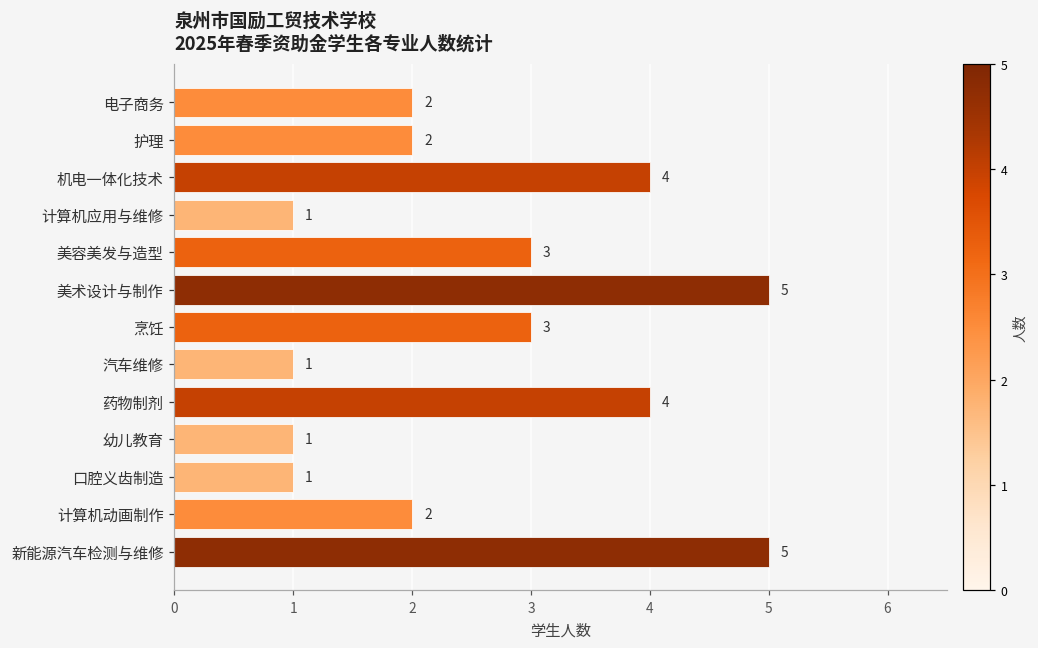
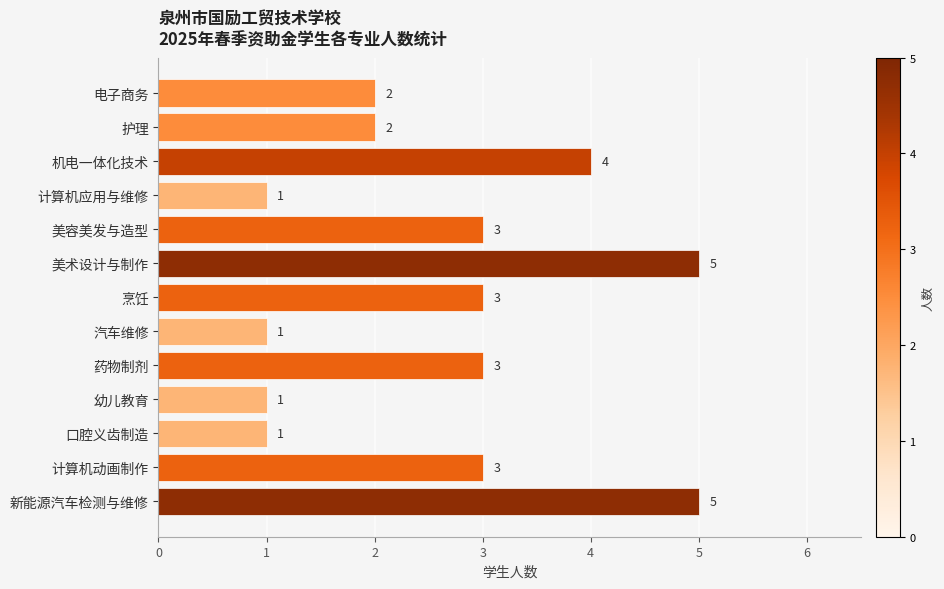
药物制剂: 4 -> 3
计算机动画制作: 2 -> 3
